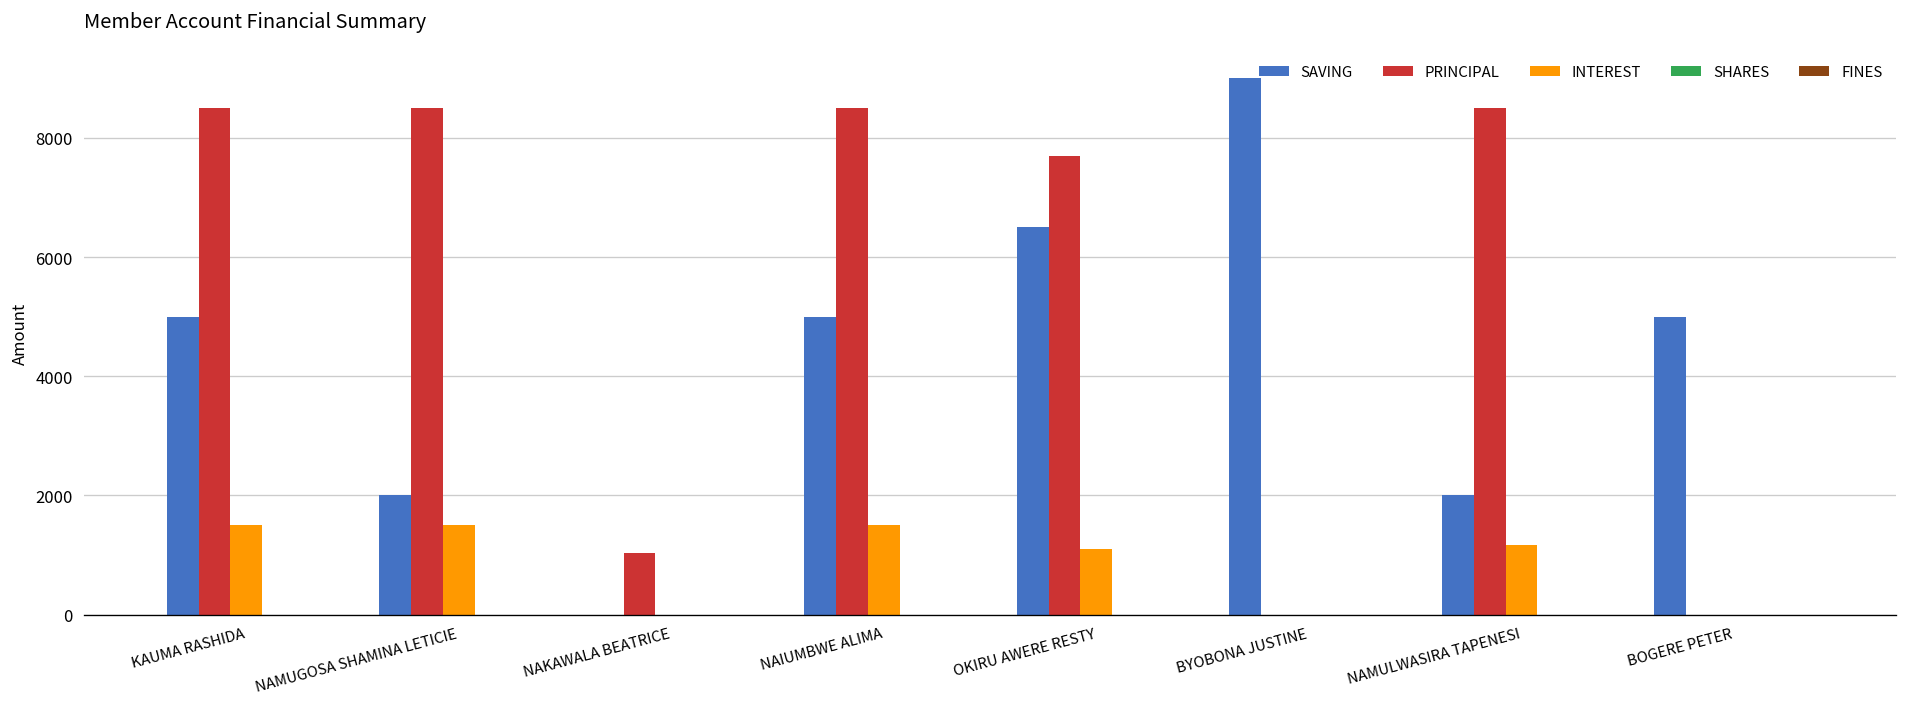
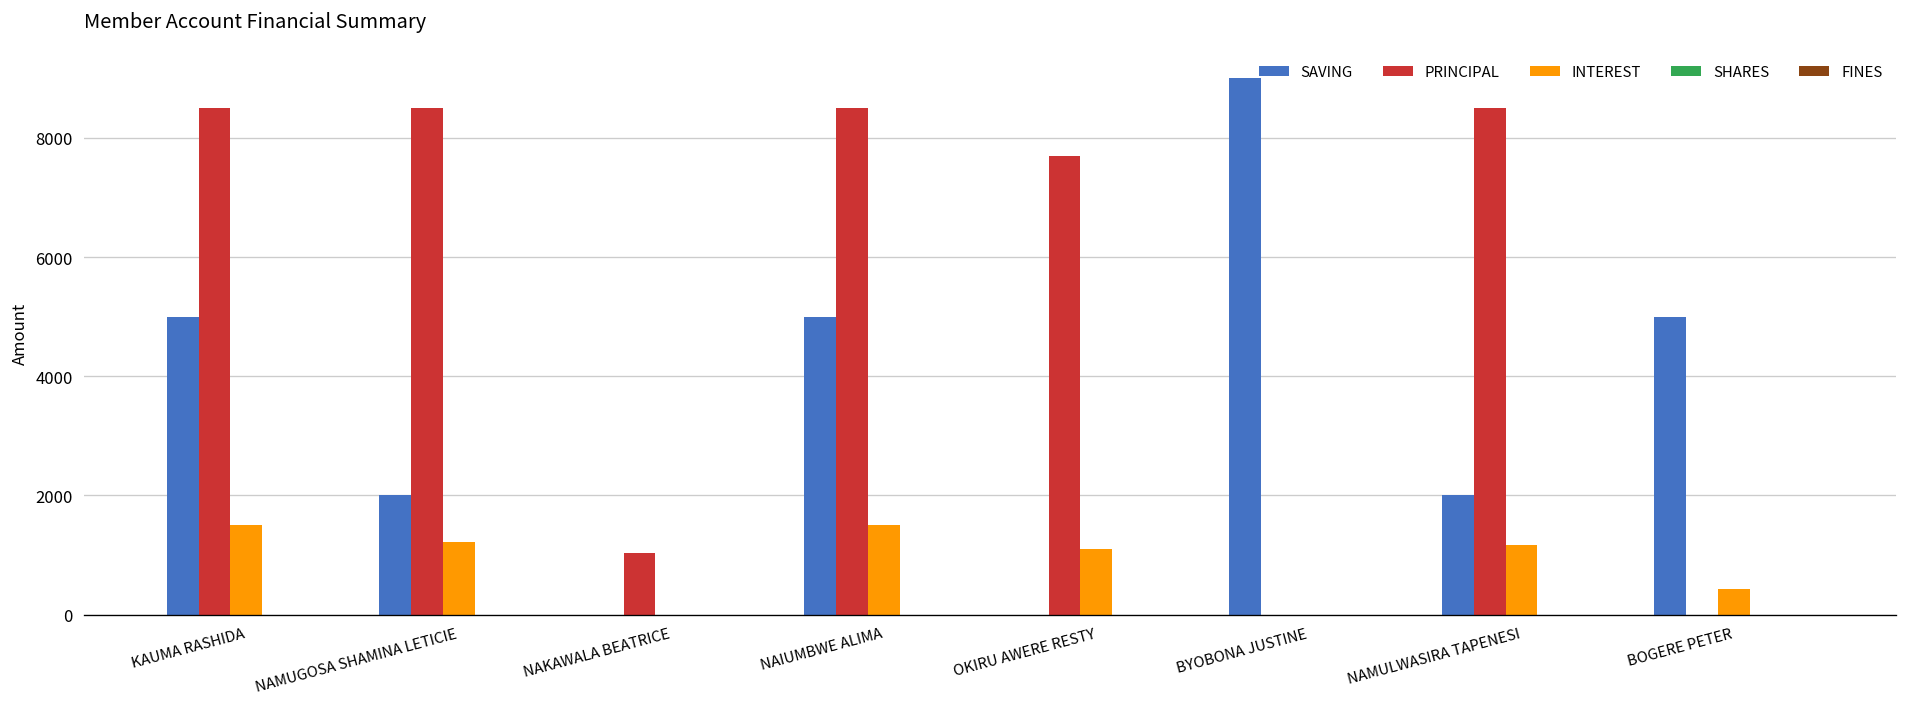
INTEREST, NAMUGOSA SHAMINA LETICIE: 1500 -> 1200
SAVING, OKIRU AWERE RESTY: 6500 -> 0
INTEREST, BOGERE PETER: 0 -> 400
